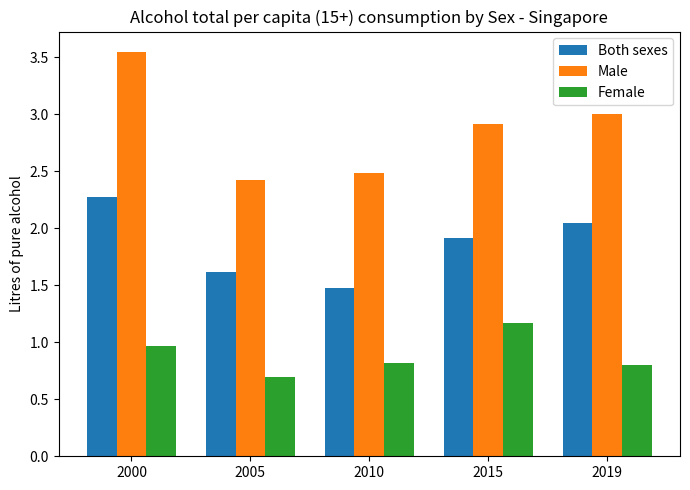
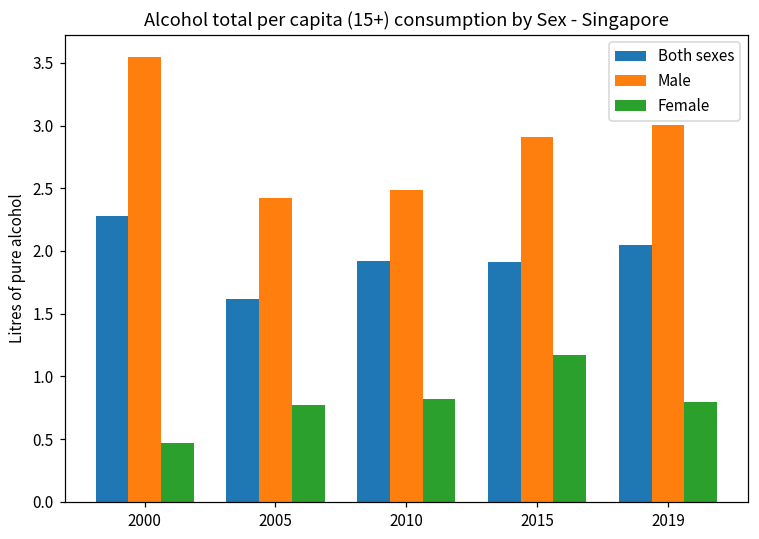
Female, 2000: 0.96 -> 0.47
Female, 2005: 0.69 -> 0.78
Both sexes, 2010: 1.47 -> 1.92
